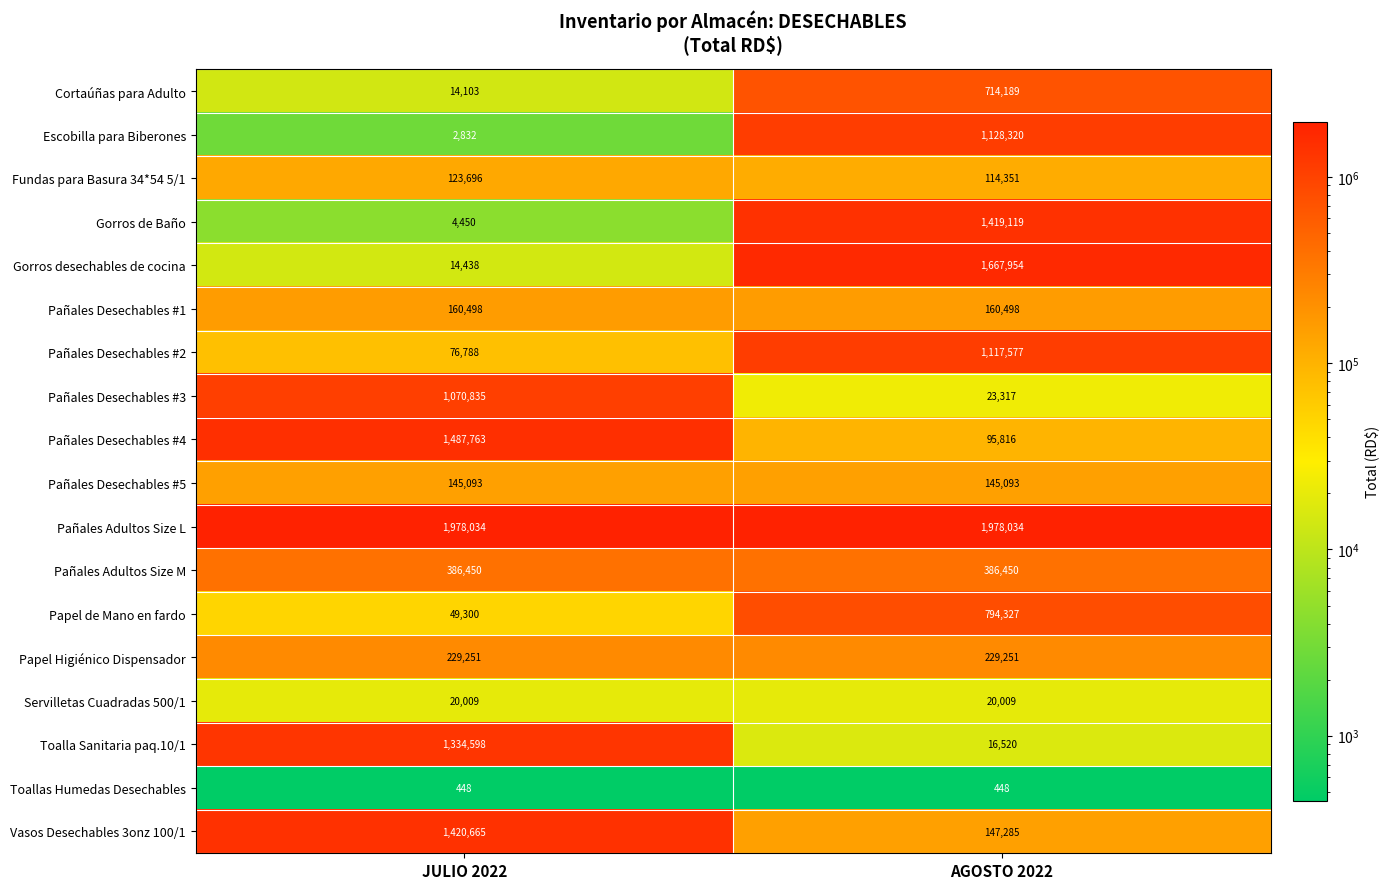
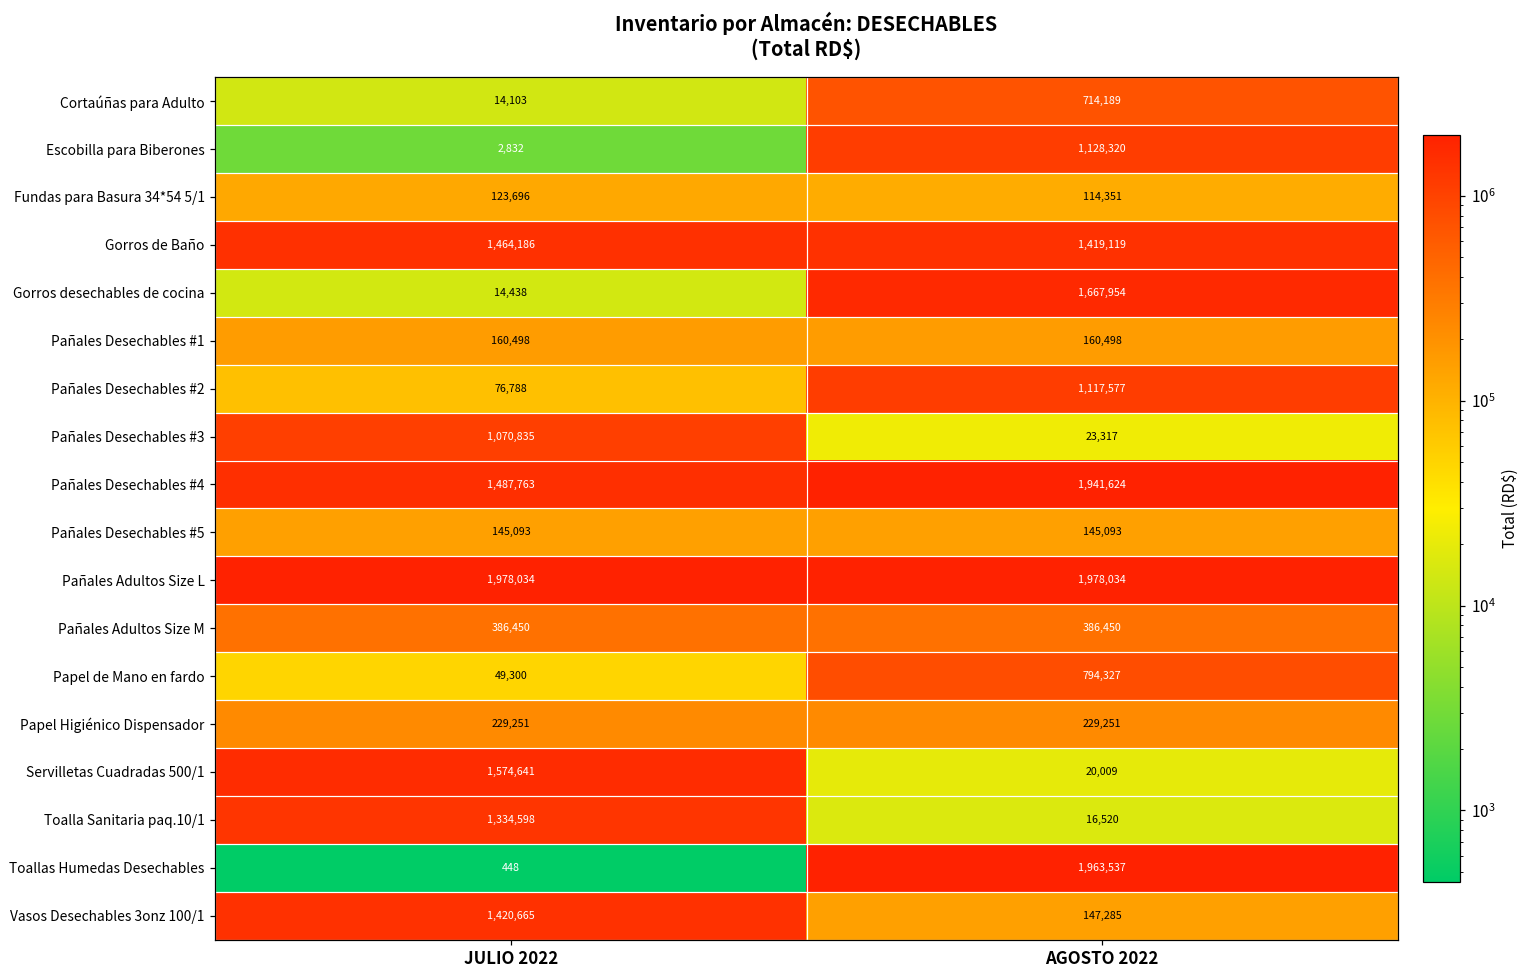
Gorros de Baño, JULIO 2022: 4,450 -> 1,464,186
Pañales Desechables #4, AGOSTO 2022: 95,816 -> 1,941,624
Servilletas Cuadradas 500/1, JULIO 2022: 20,009 -> 1,574,641
Toallas Humedas Desechables, AGOSTO 2022: 448 -> 1,963,537
